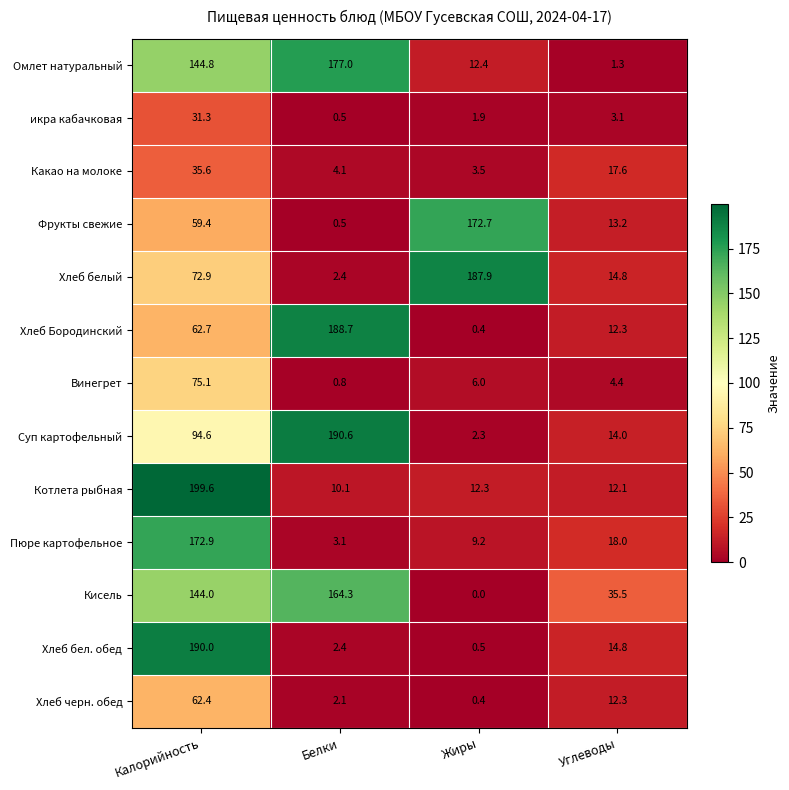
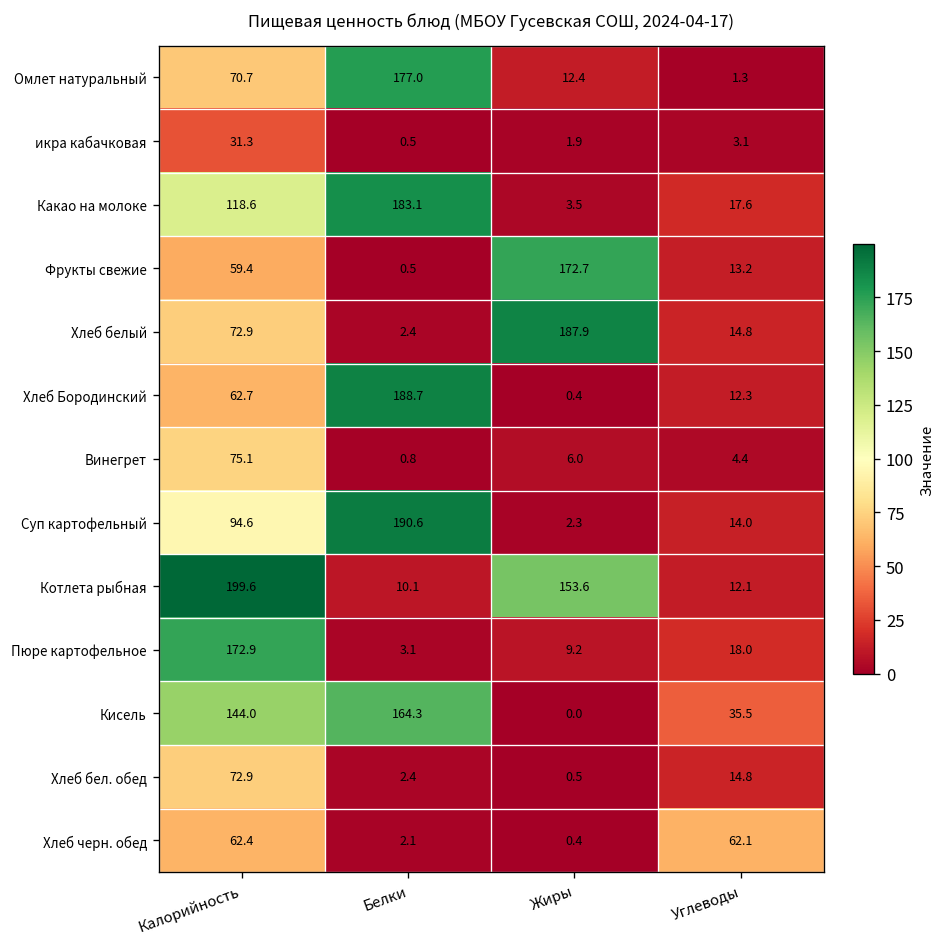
Омлет натуральный, Калорийность: 144.8 -> 70.7
Какао на молоке, Калорийность: 35.6 -> 118.6
Какао на молоке, Белки: 4.1 -> 183.1
Котлета рыбная, Жиры: 12.3 -> 153.6
Хлеб бел. обед, Калорийность: 190.0 -> 72.9
Хлеб черн. обед, Углеводы: 12.3 -> 62.1
